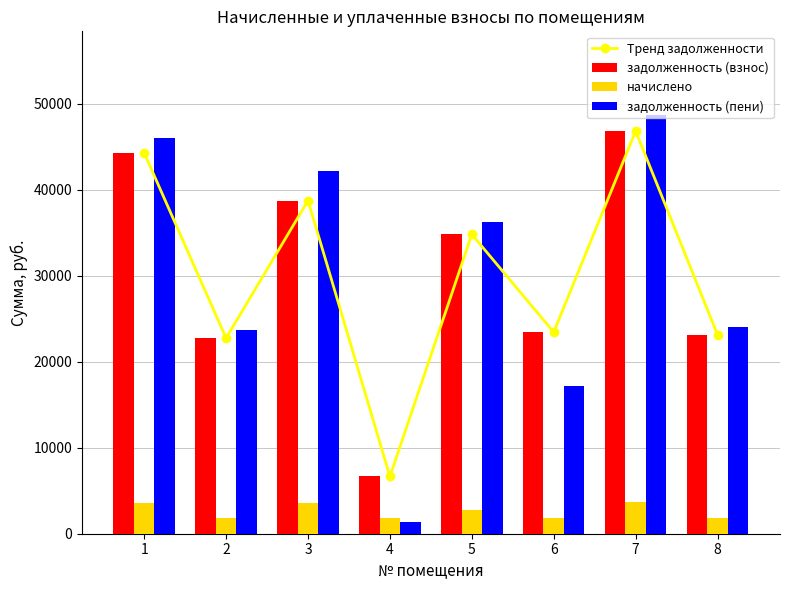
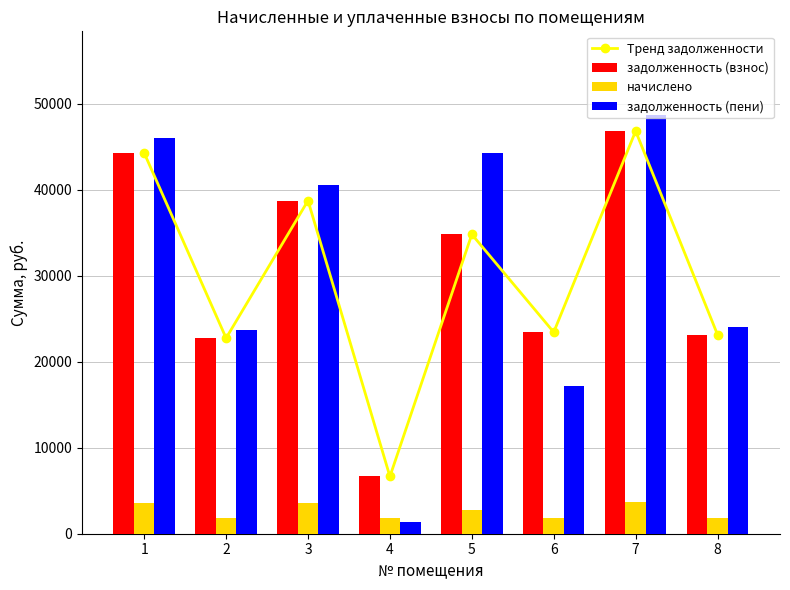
задолженность (пени), 3: 42000 -> 41000
задолженность (пени), 5: 36000 -> 44000
